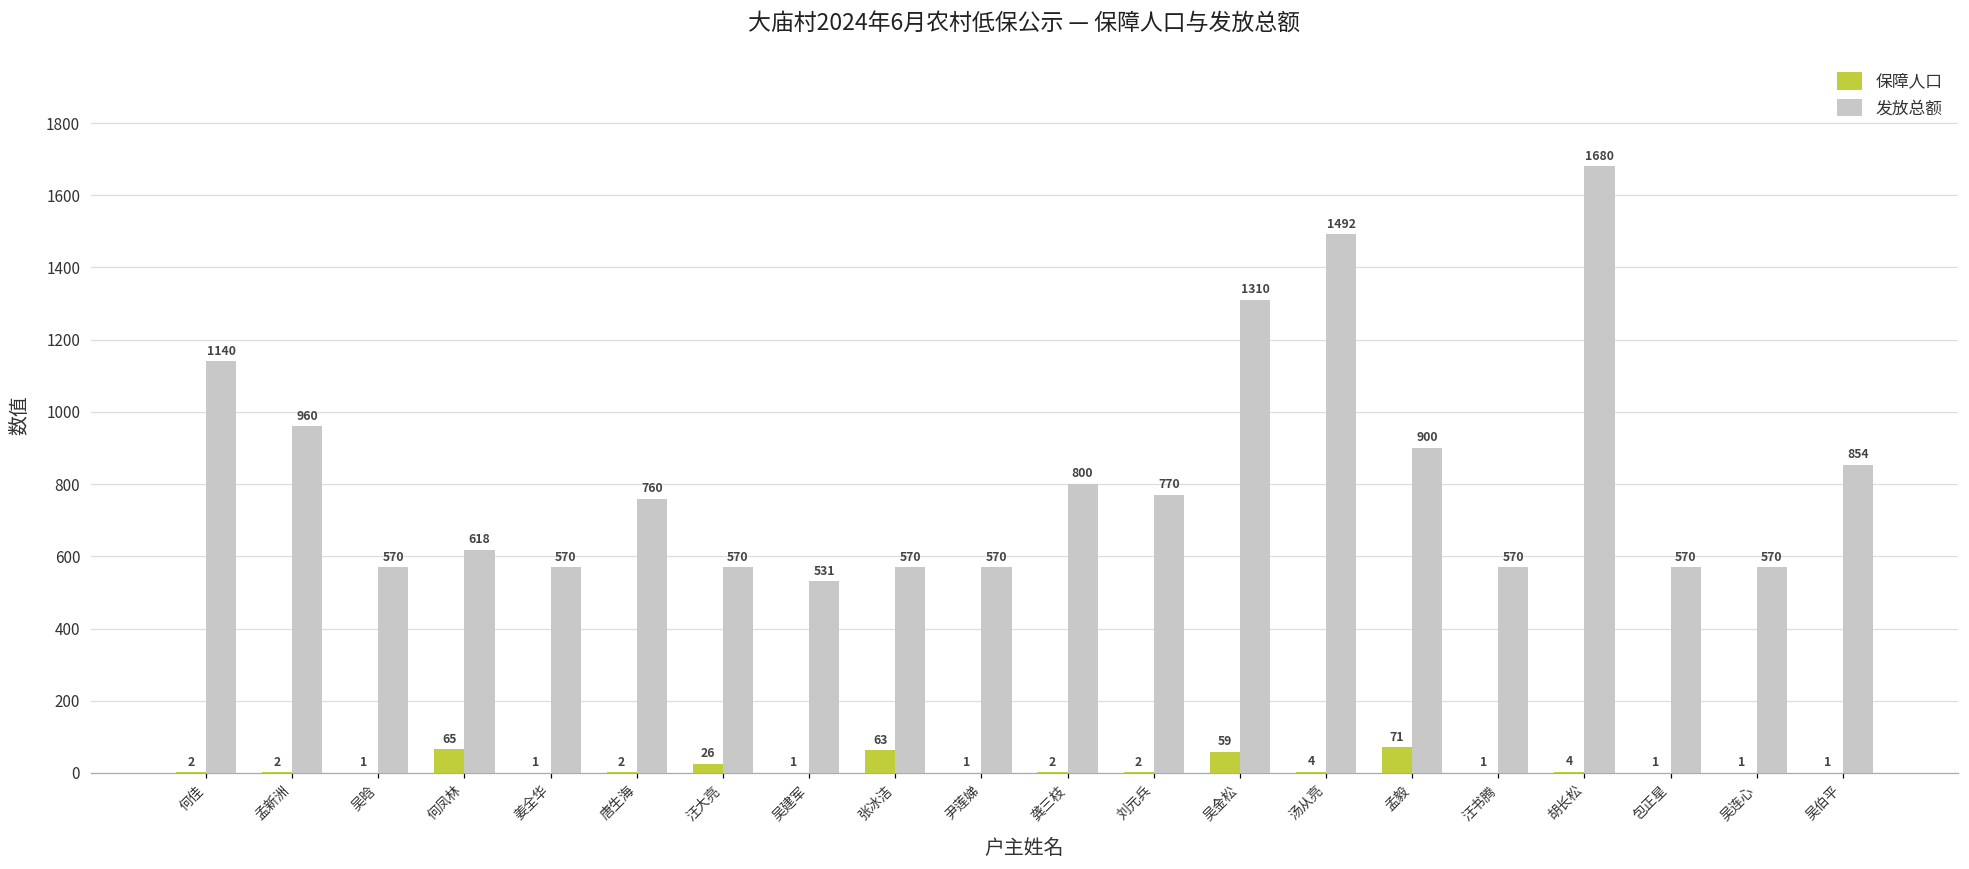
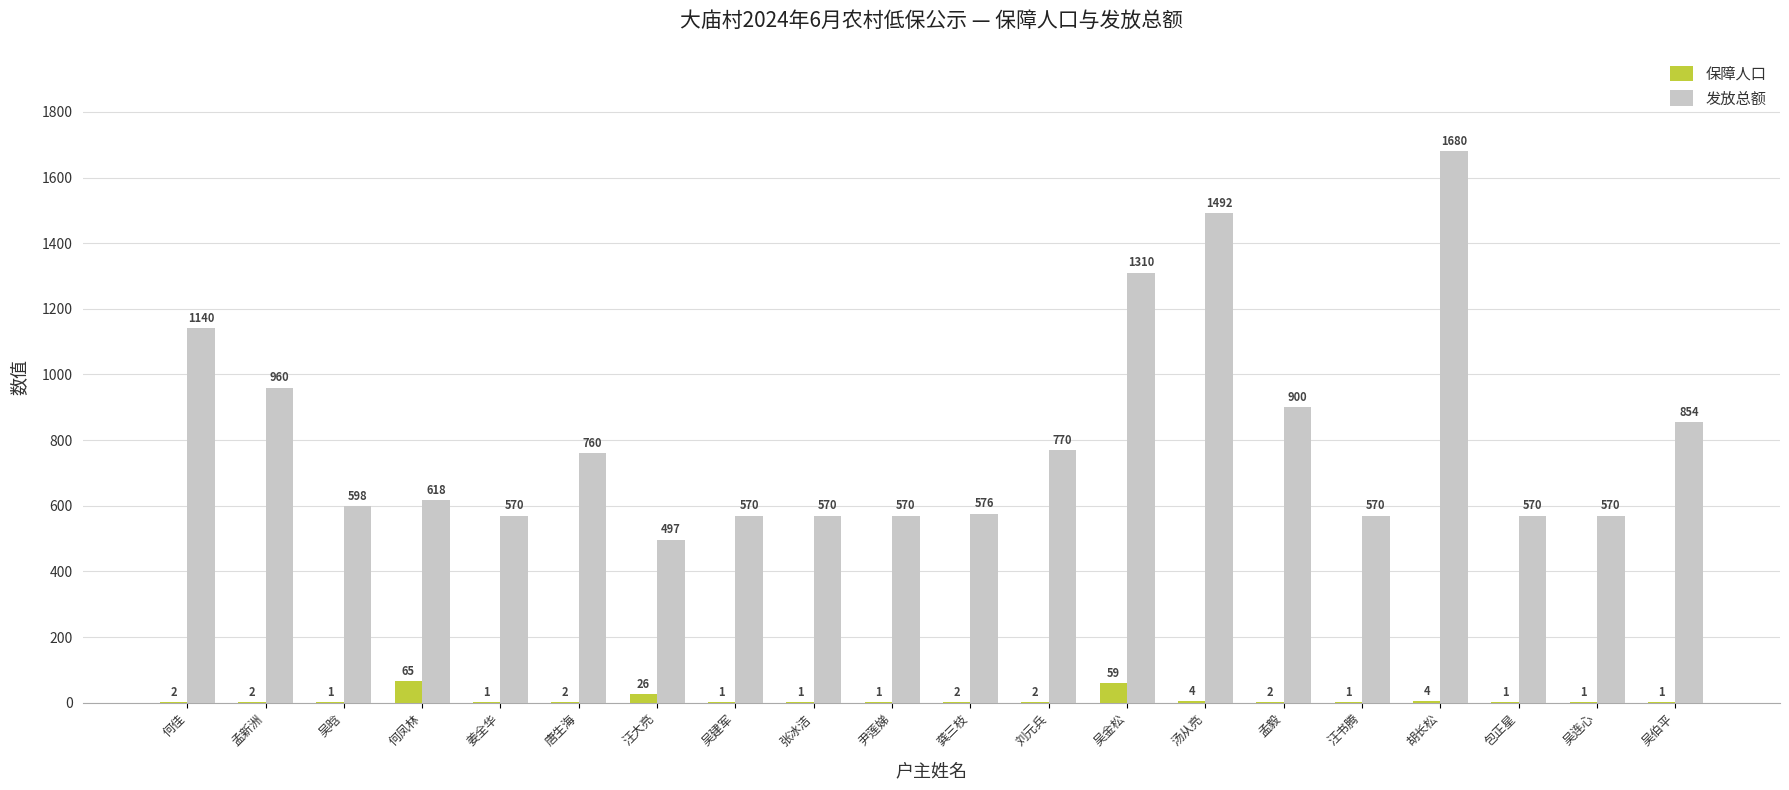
发放总额, 吴晗: 570 -> 598
发放总额, 汪大亮: 570 -> 497
发放总额, 吴建军: 531 -> 570
保障人口, 张冰洁: 63 -> 1
发放总额, 龚三枝: 800 -> 576
保障人口, 孟毅: 71 -> 2
